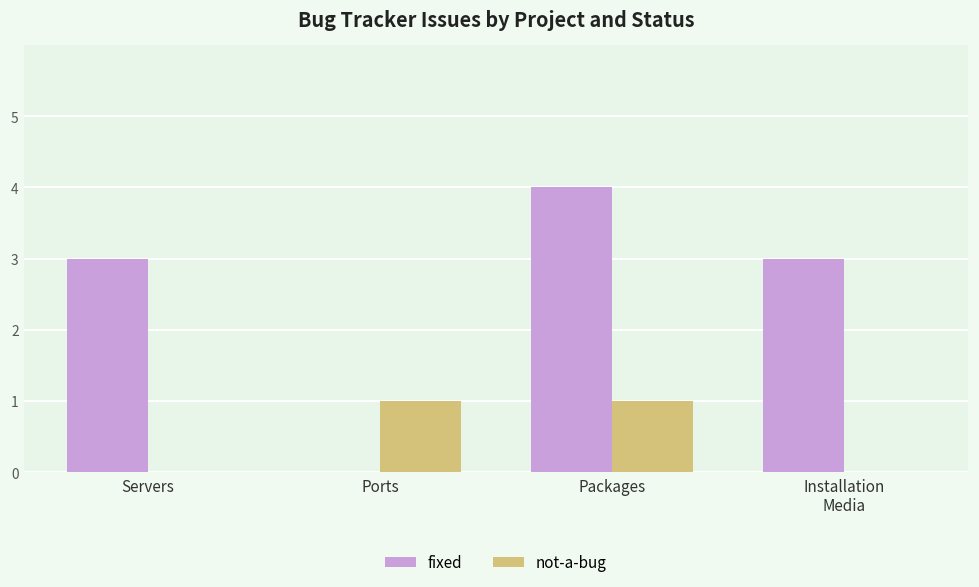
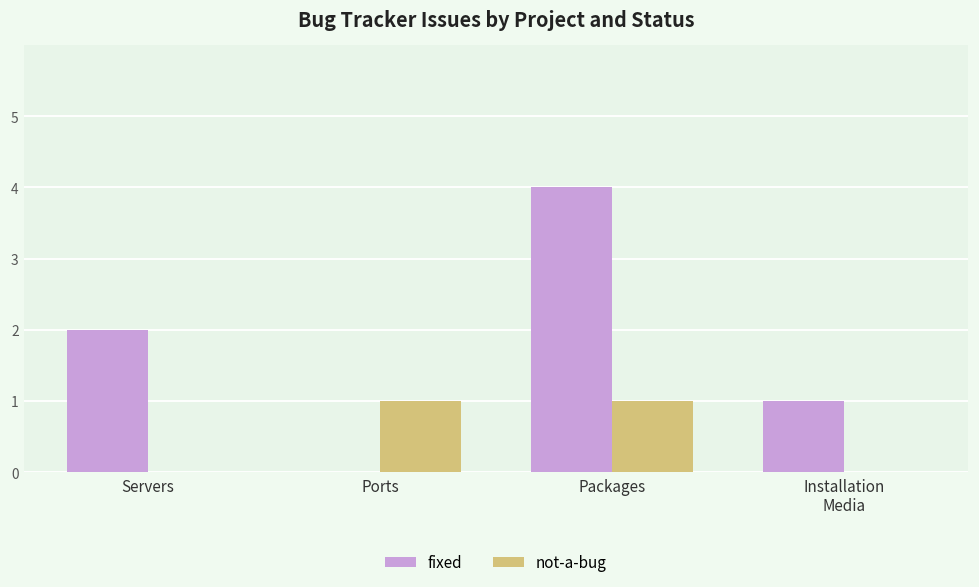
fixed, Servers: 3 -> 2
fixed, Installation Media: 3 -> 1
